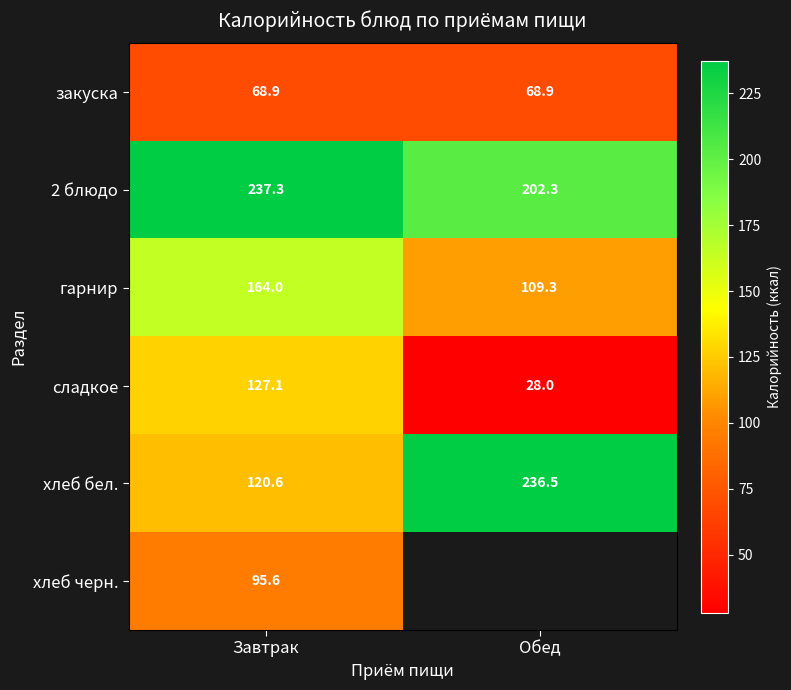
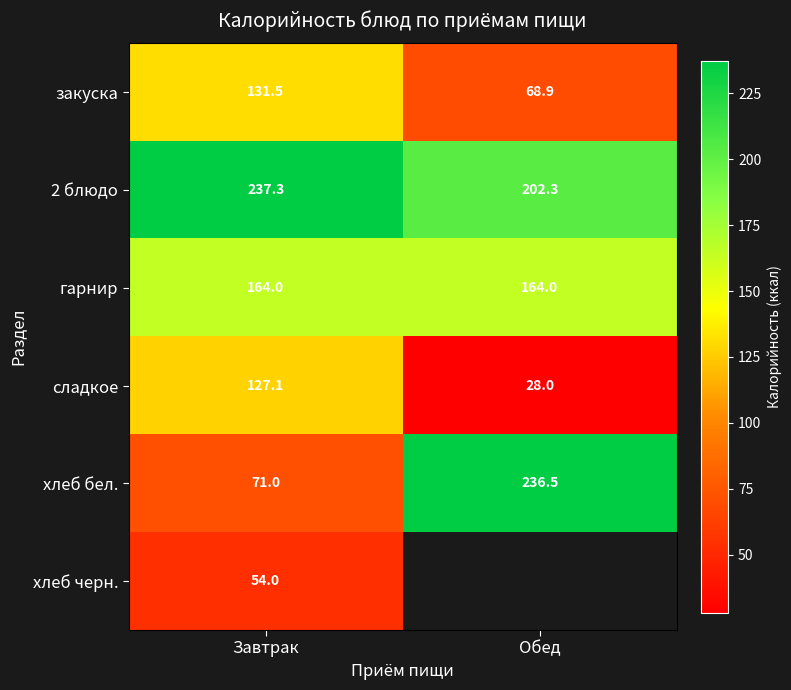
закуска, Завтрак: 68.9 -> 131.5
гарнир, Обед: 109.3 -> 164.0
хлеб бел., Завтрак: 120.6 -> 71.0
хлеб черн., Завтрак: 95.6 -> 54.0
